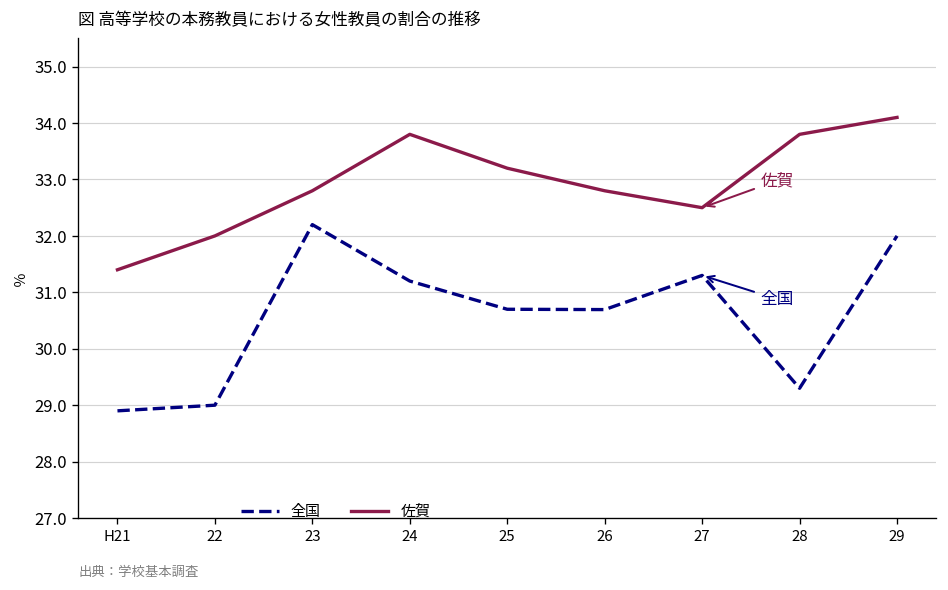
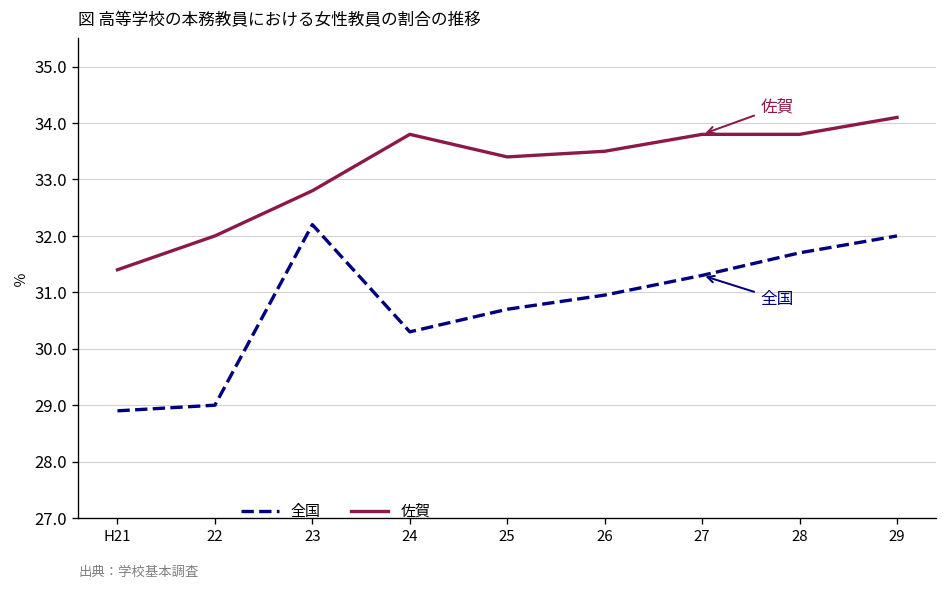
全国, 24: 31.2 -> 30.3
佐賀, 25: 33.2 -> 33.4
全国, 26: 30.7 -> 31.0
佐賀, 26: 32.8 -> 33.5
佐賀, 27: 32.5 -> 33.8
全国, 28: 29.3 -> 31.7
